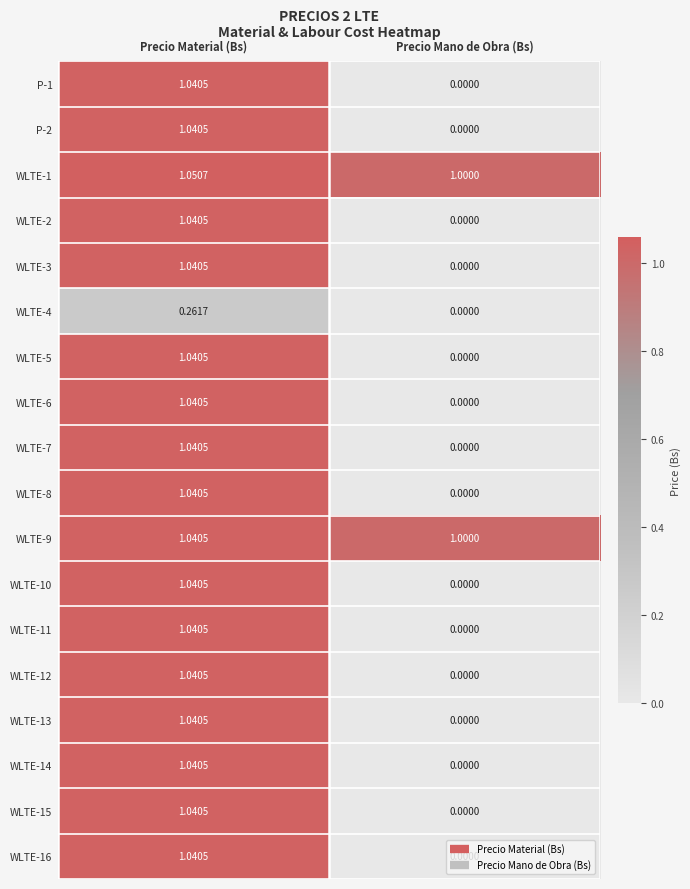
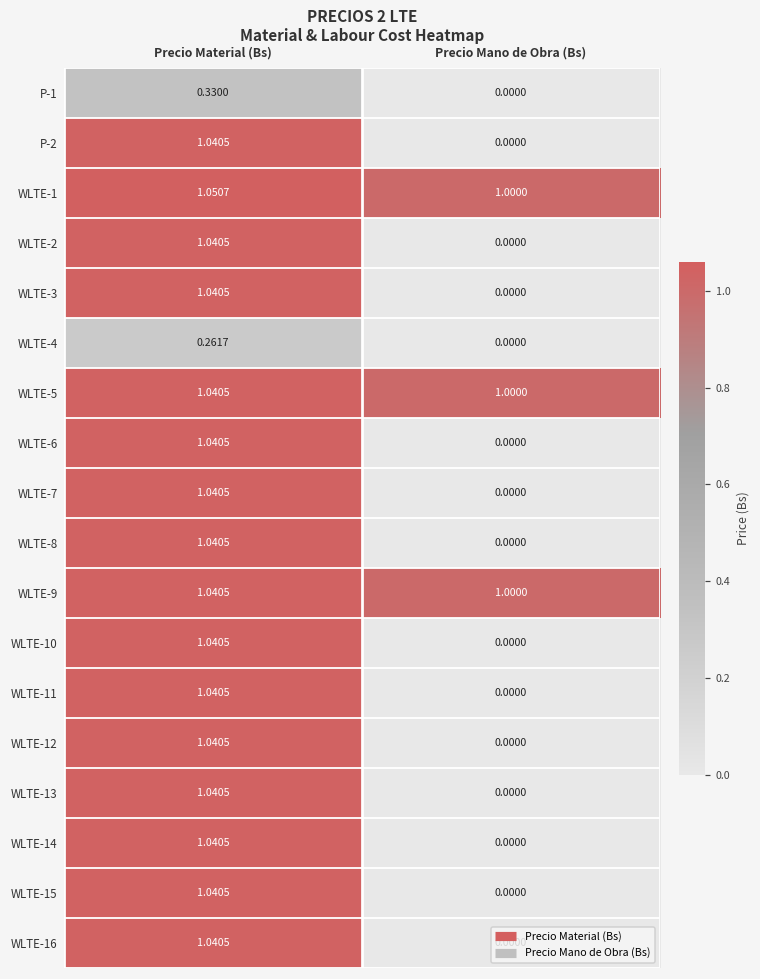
P-1, Precio Material (Bs): 1.0405 -> 0.3300
WLTE-5, Precio Mano de Obra (Bs): 0.0000 -> 1.0000
